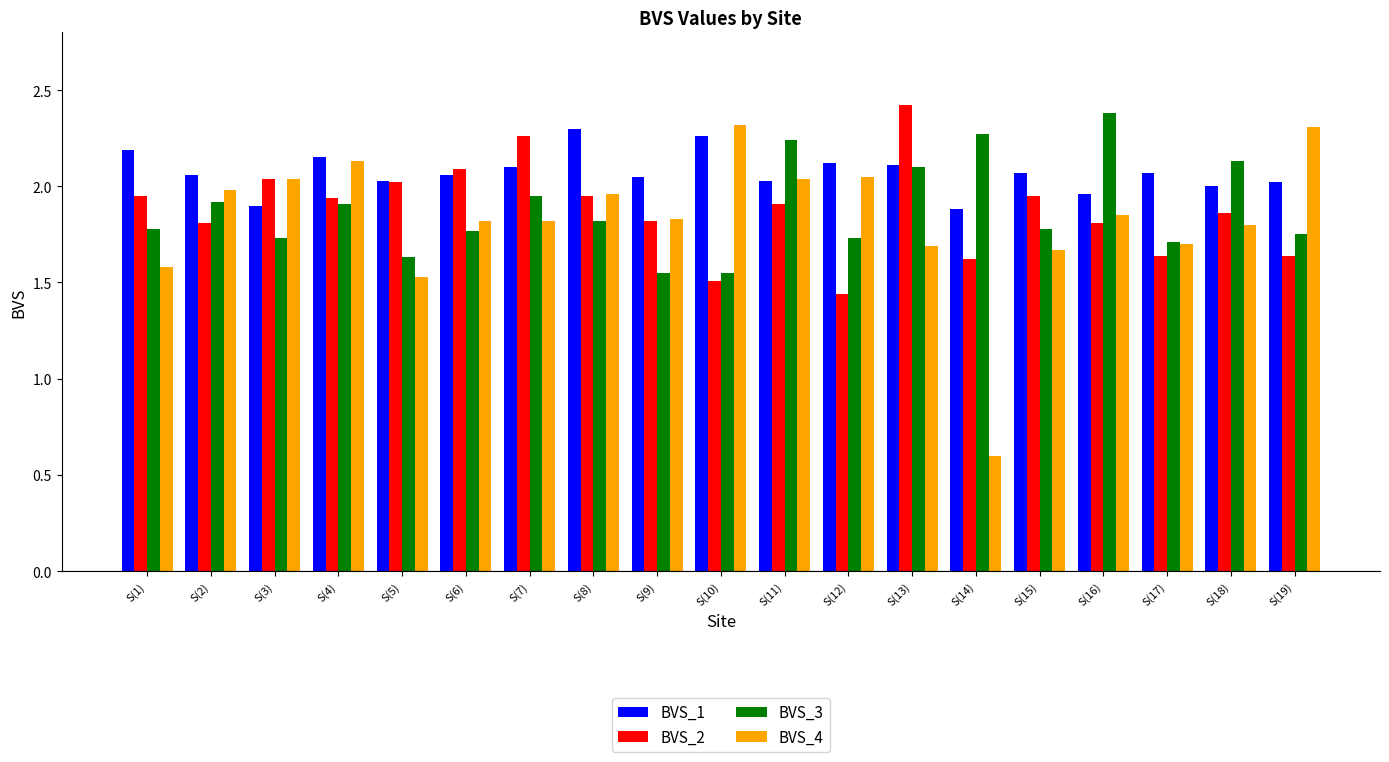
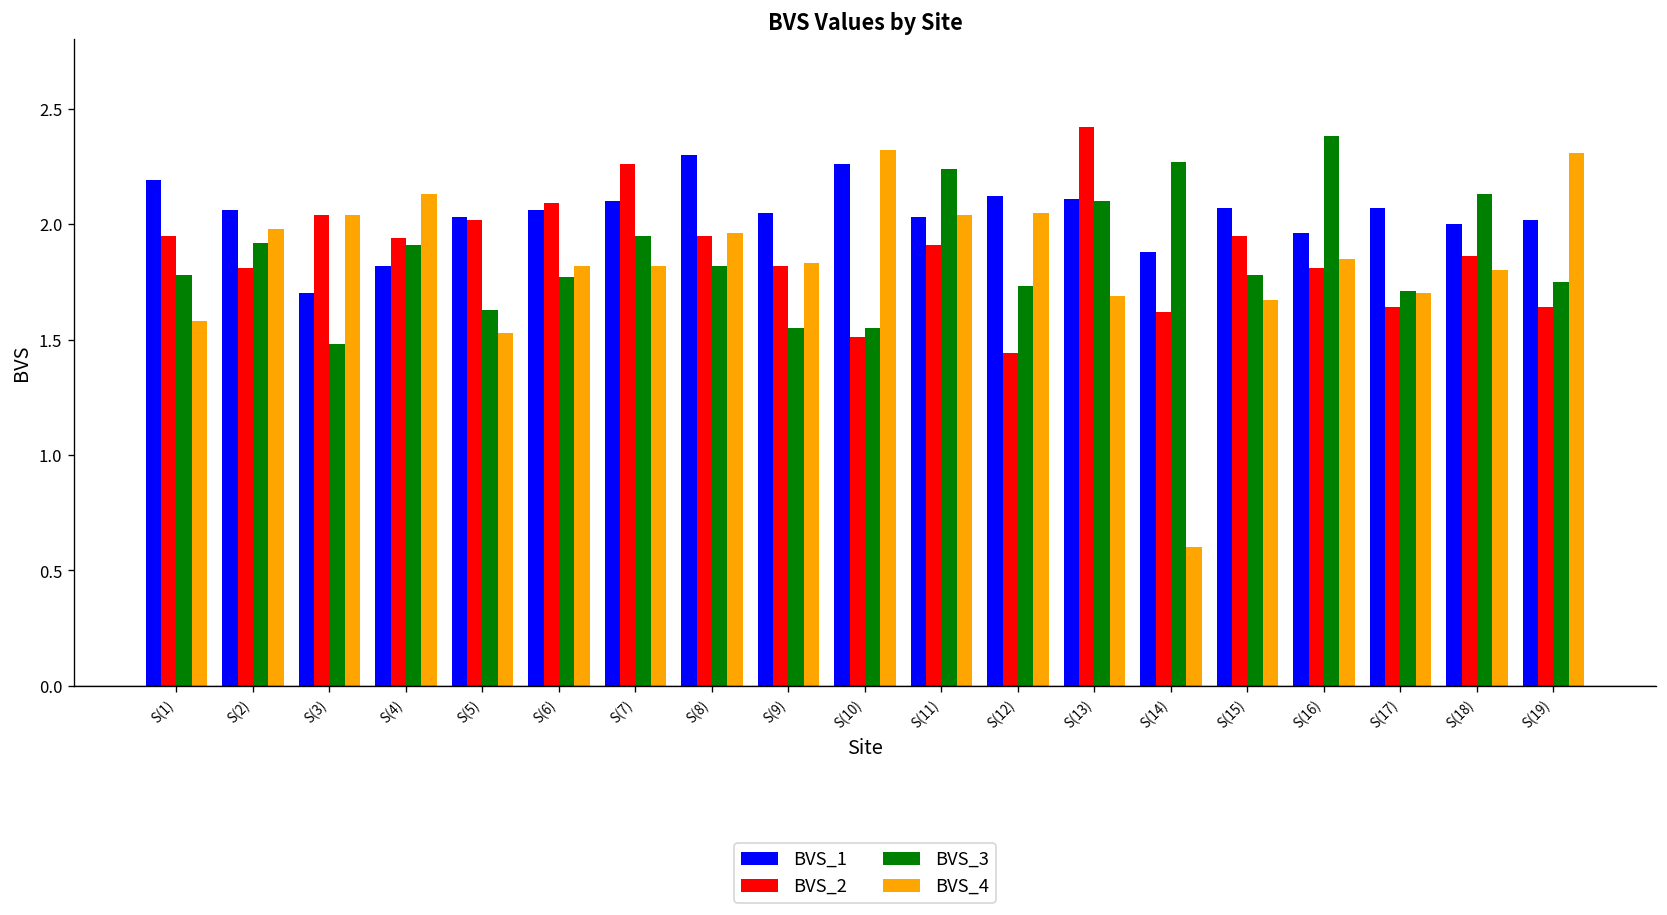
BVS_1, S(3): 1.9 -> 1.7
BVS_3, S(3): 1.73 -> 1.48
BVS_1, S(4): 2.15 -> 1.82
